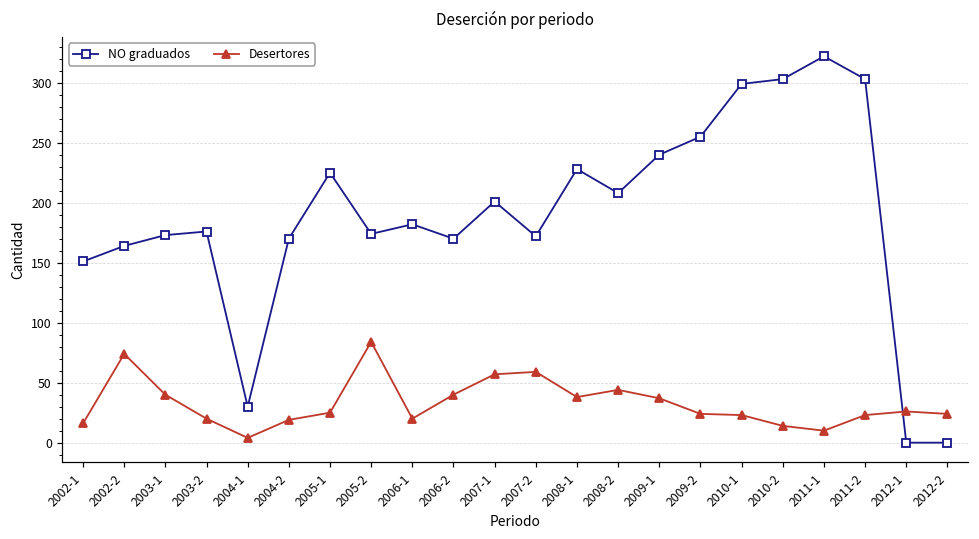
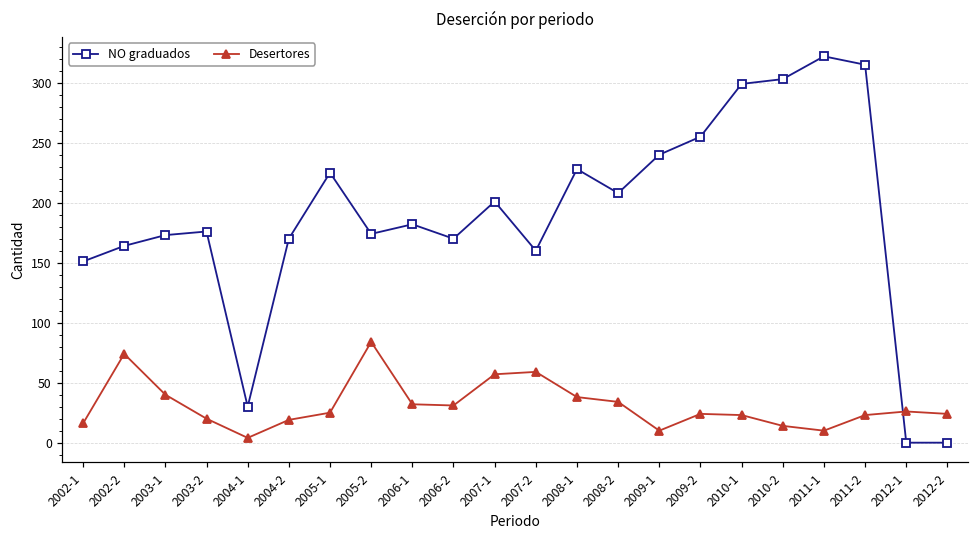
Desertores, 2006-1: 20 -> 32
Desertores, 2006-2: 40 -> 31
NO graduados, 2007-2: 172 -> 160
Desertores, 2008-2: 44 -> 34
Desertores, 2009-1: 37 -> 10
NO graduados, 2011-2: 303 -> 315
